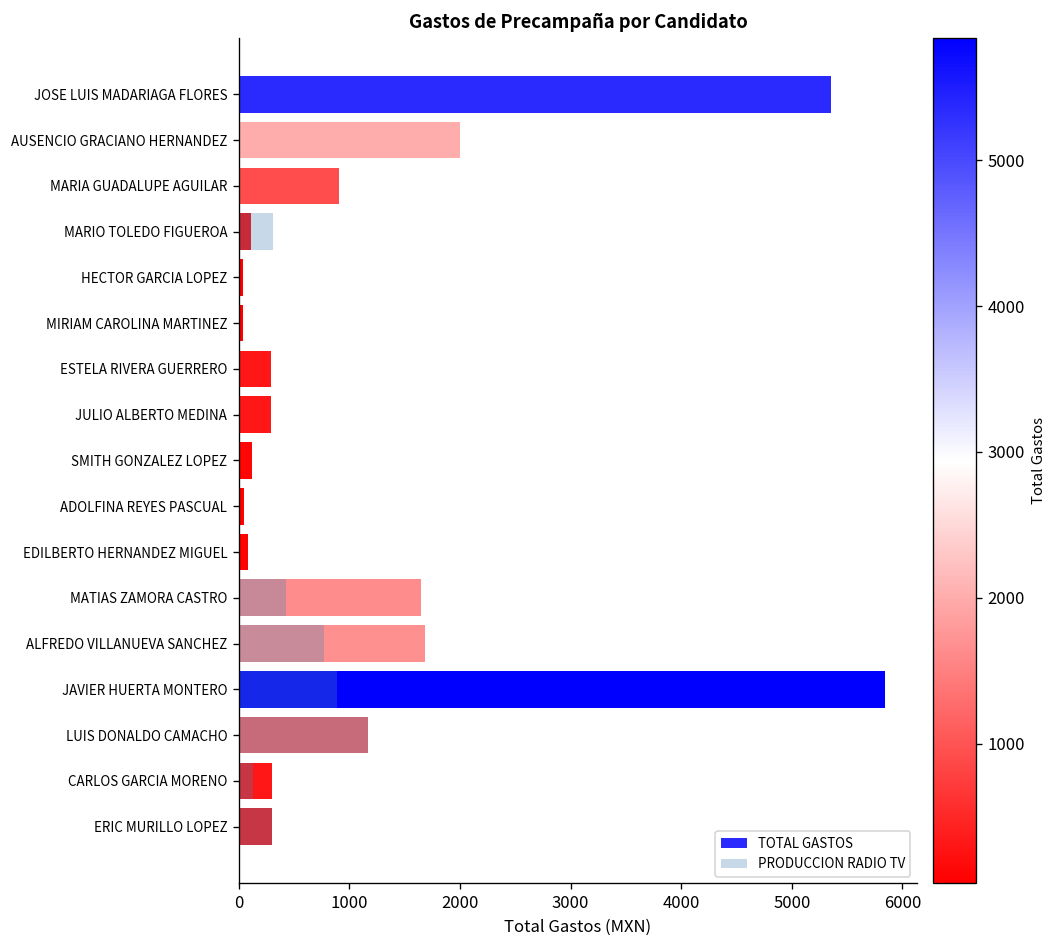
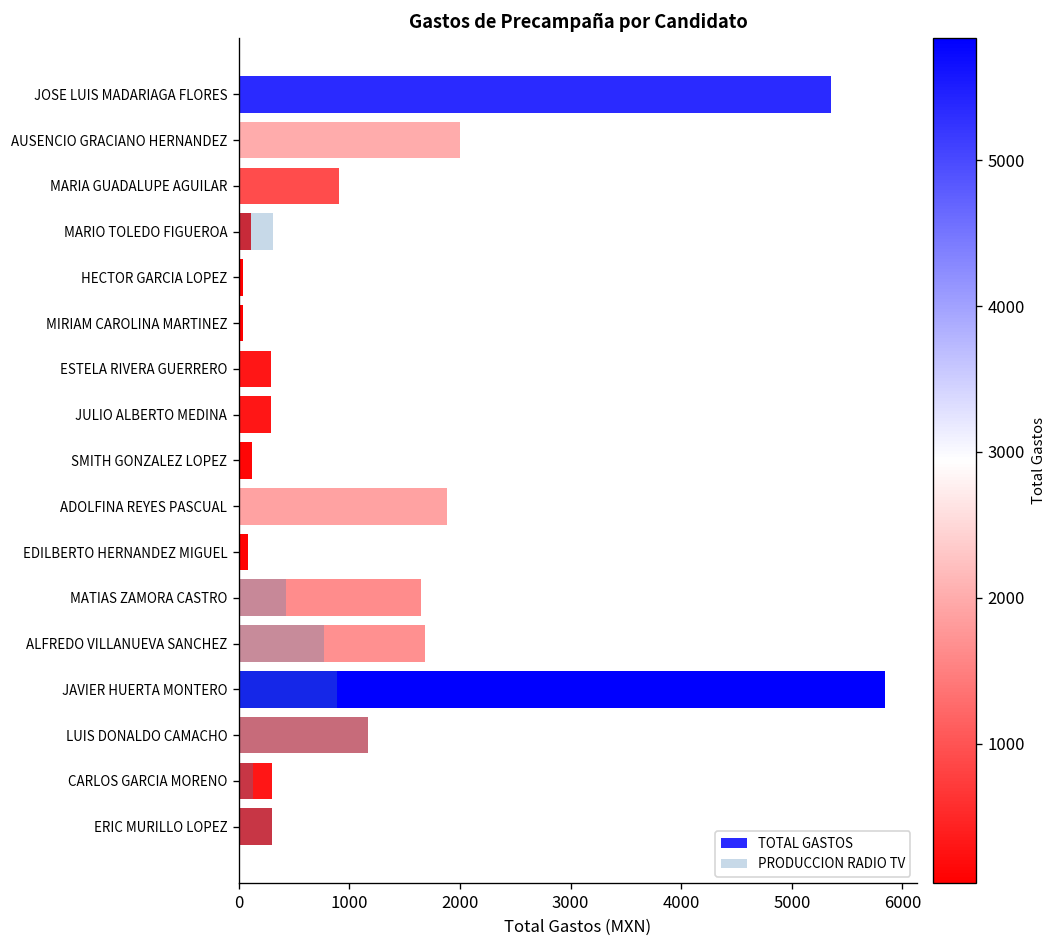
TOTAL GASTOS, ADOLFINA REYES PASCUAL: 0 -> 1900
